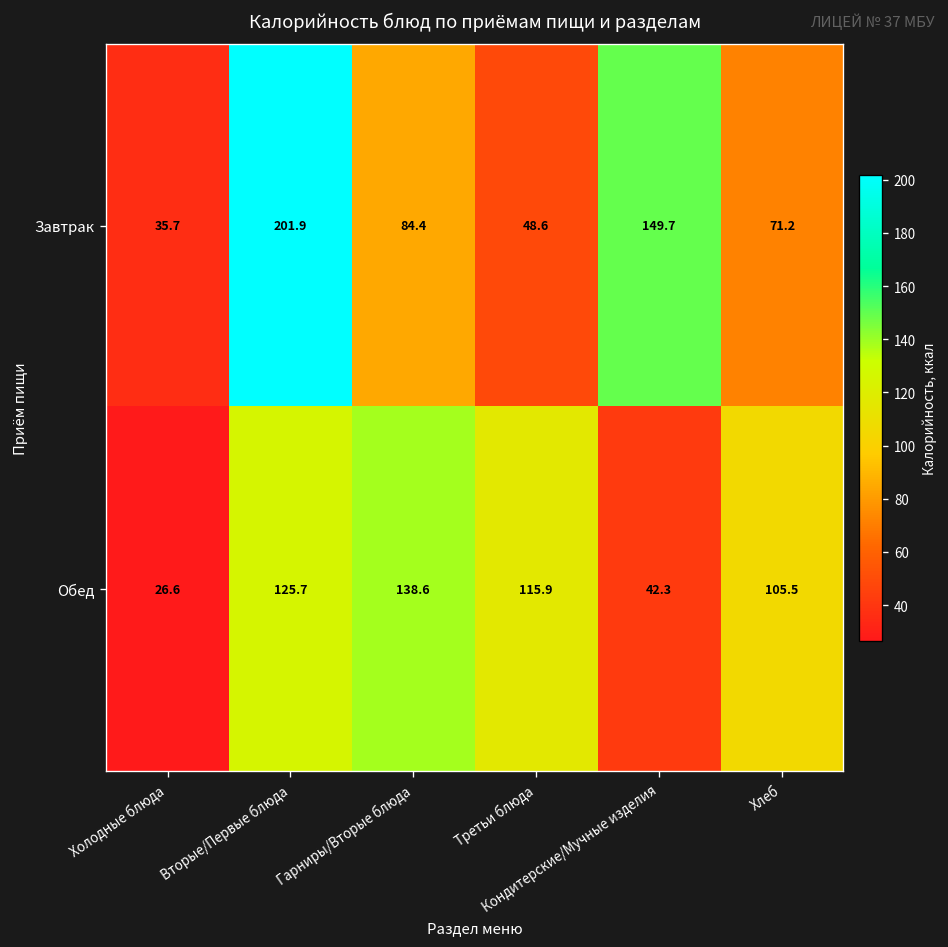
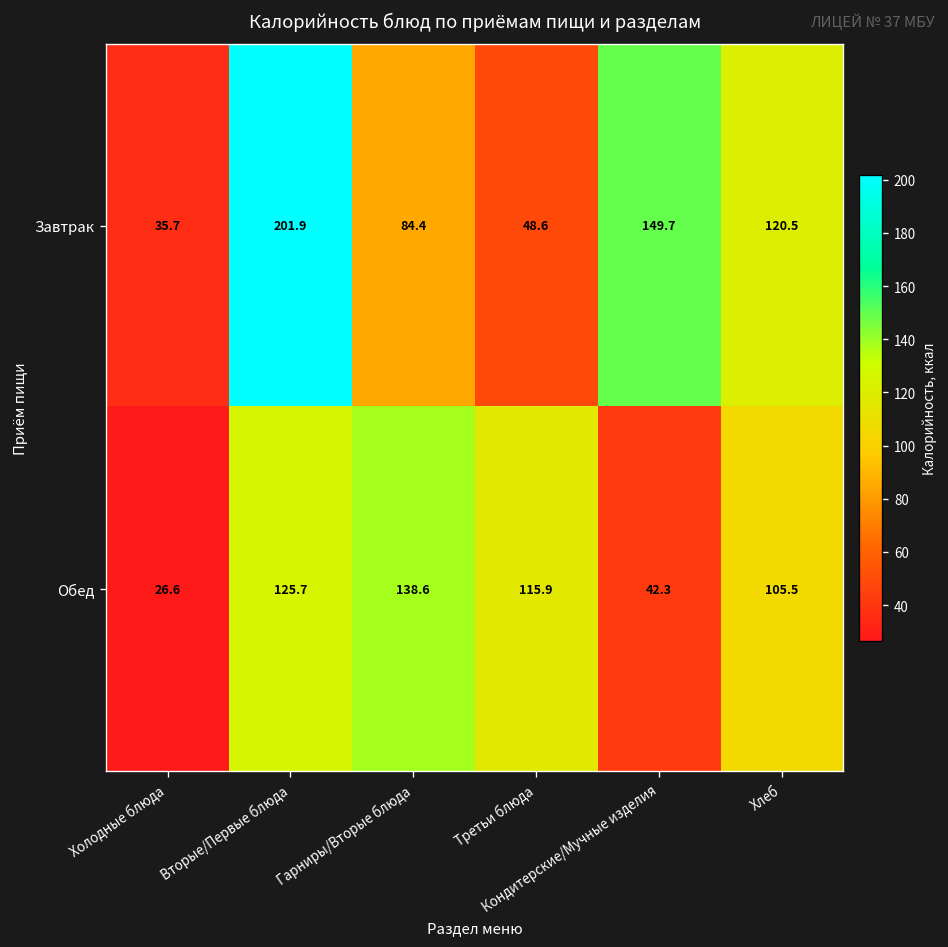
Завтрак, Хлеб: 71.2 -> 120.5
